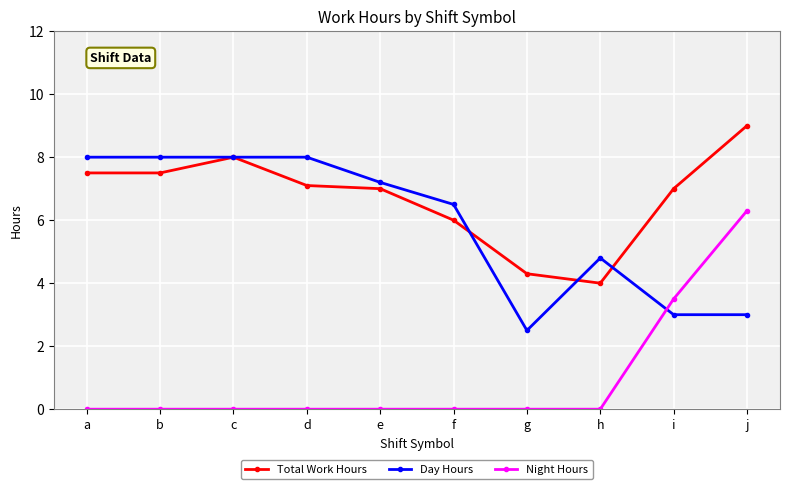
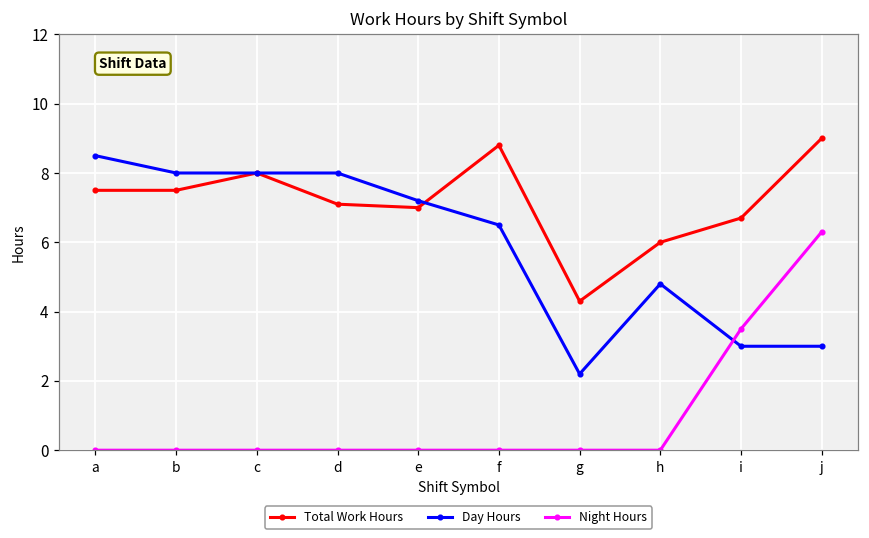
Day Hours, a: 8.0 -> 8.5
Total Work Hours, f: 6.0 -> 8.8
Day Hours, g: 2.5 -> 2.2
Total Work Hours, h: 4 -> 6
Total Work Hours, i: 7.0 -> 6.7
